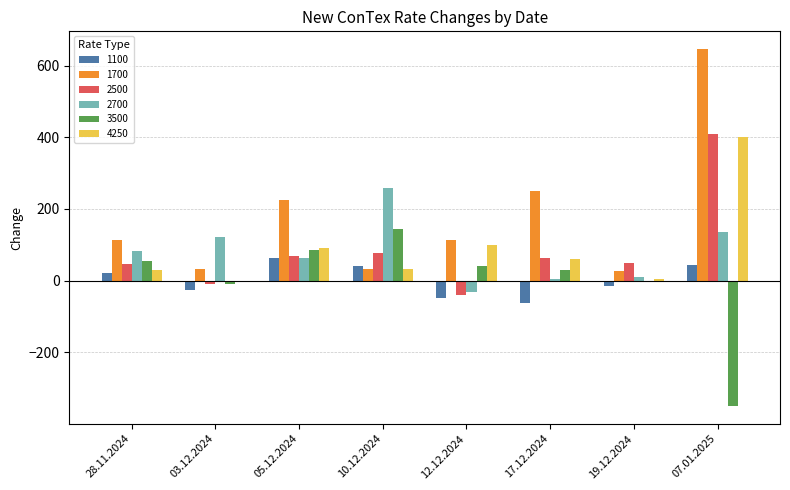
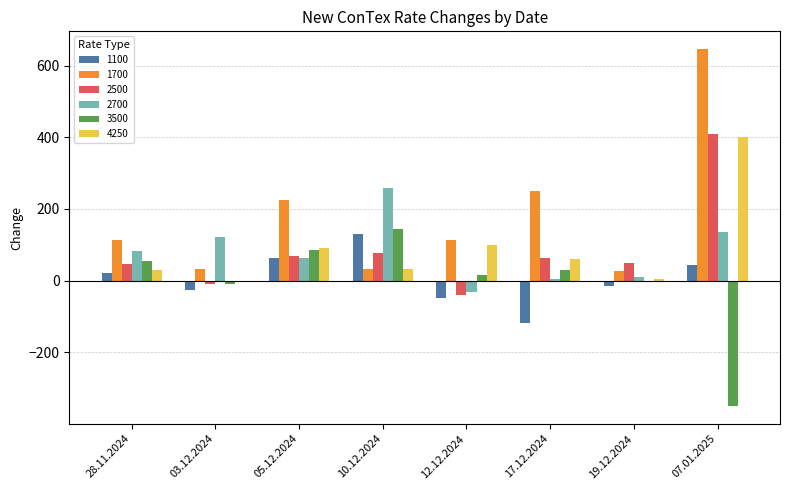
1100, 10.12.2024: 40 -> 130
3500, 12.12.2024: 40 -> 20
1100, 17.12.2024: -60 -> -120
